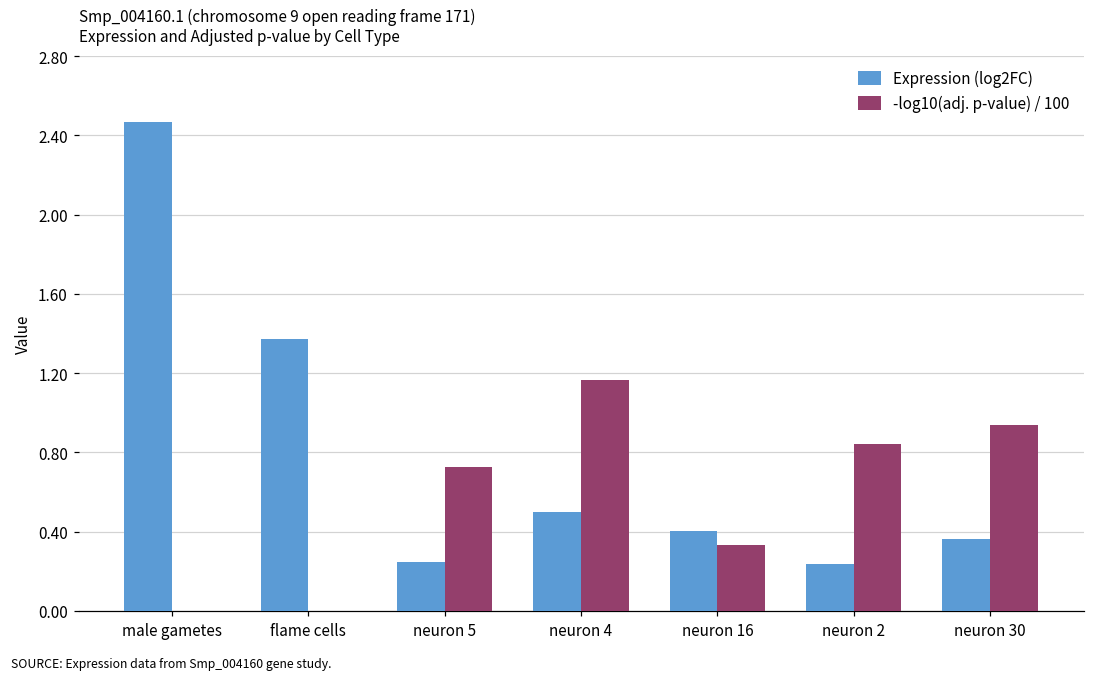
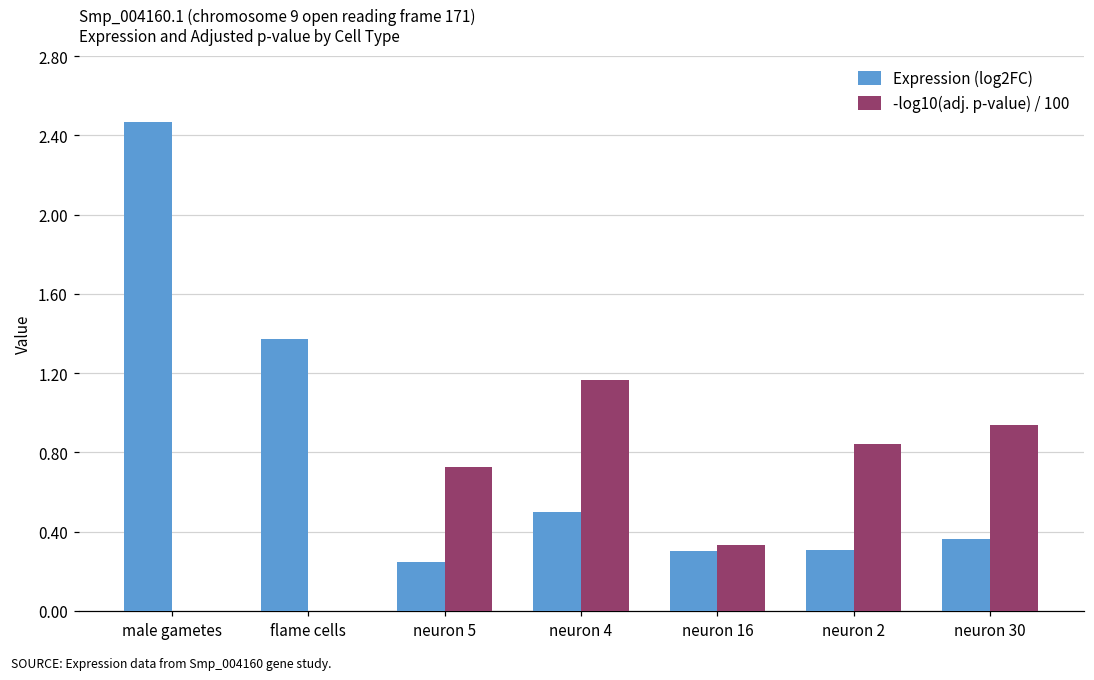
Expression (log2FC), neuron 16: 0.41 -> 0.30
Expression (log2FC), neuron 2: 0.24 -> 0.31
